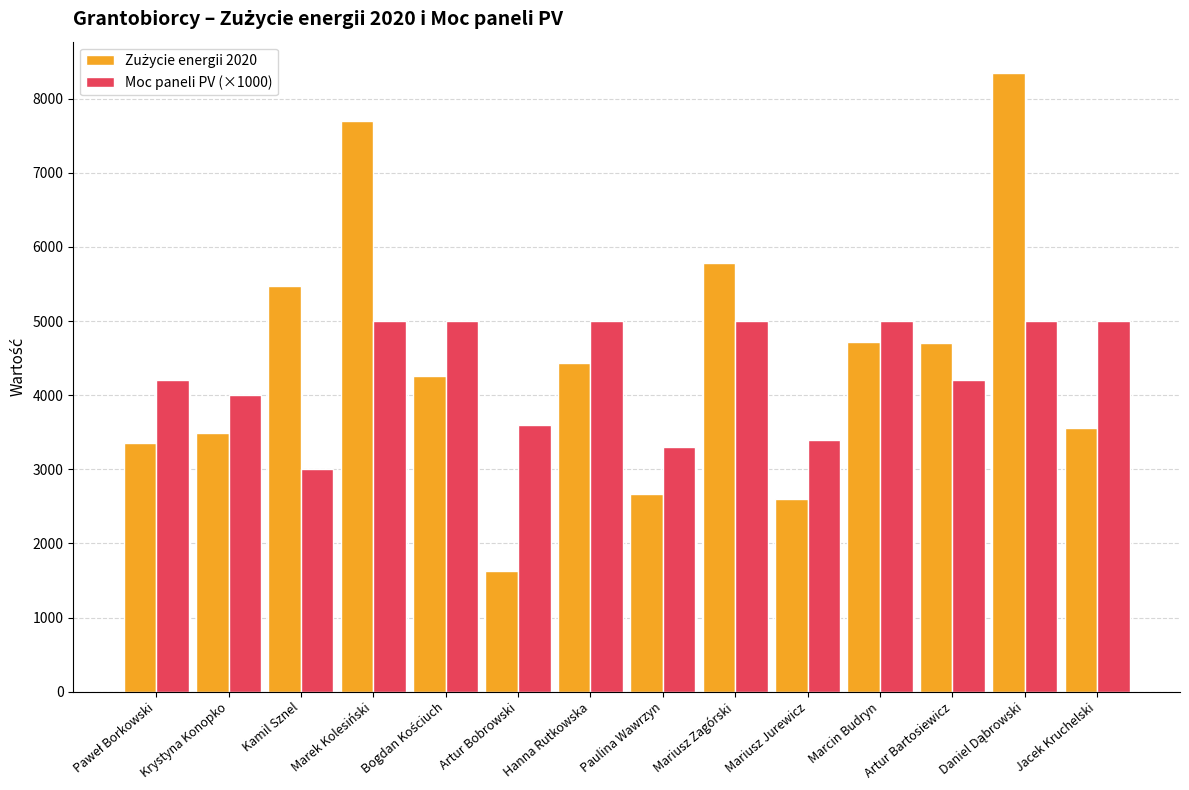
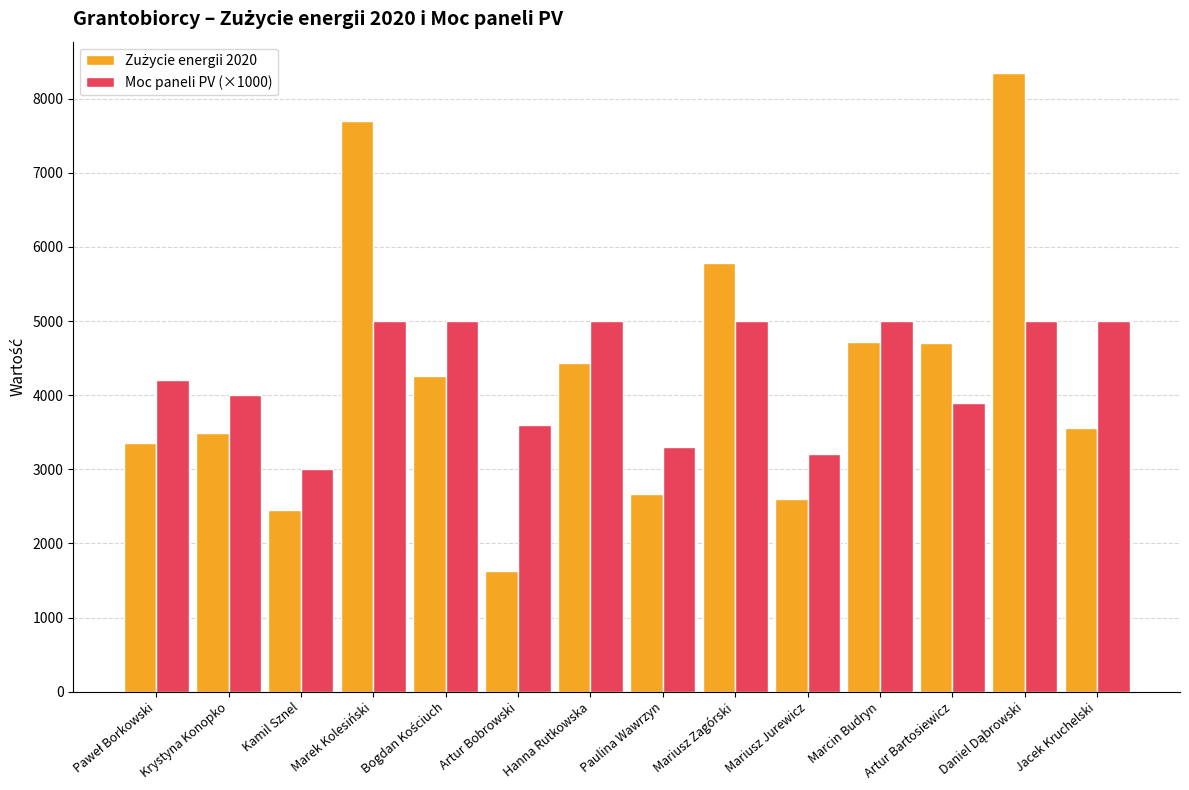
Zużycie energii 2020, Kamil Sznel: 5500 -> 2500
Moc paneli PV (×1000), Mariusz Jurewicz: 3400 -> 3200
Moc paneli PV (×1000), Artur Bartosiewicz: 4200 -> 3900
